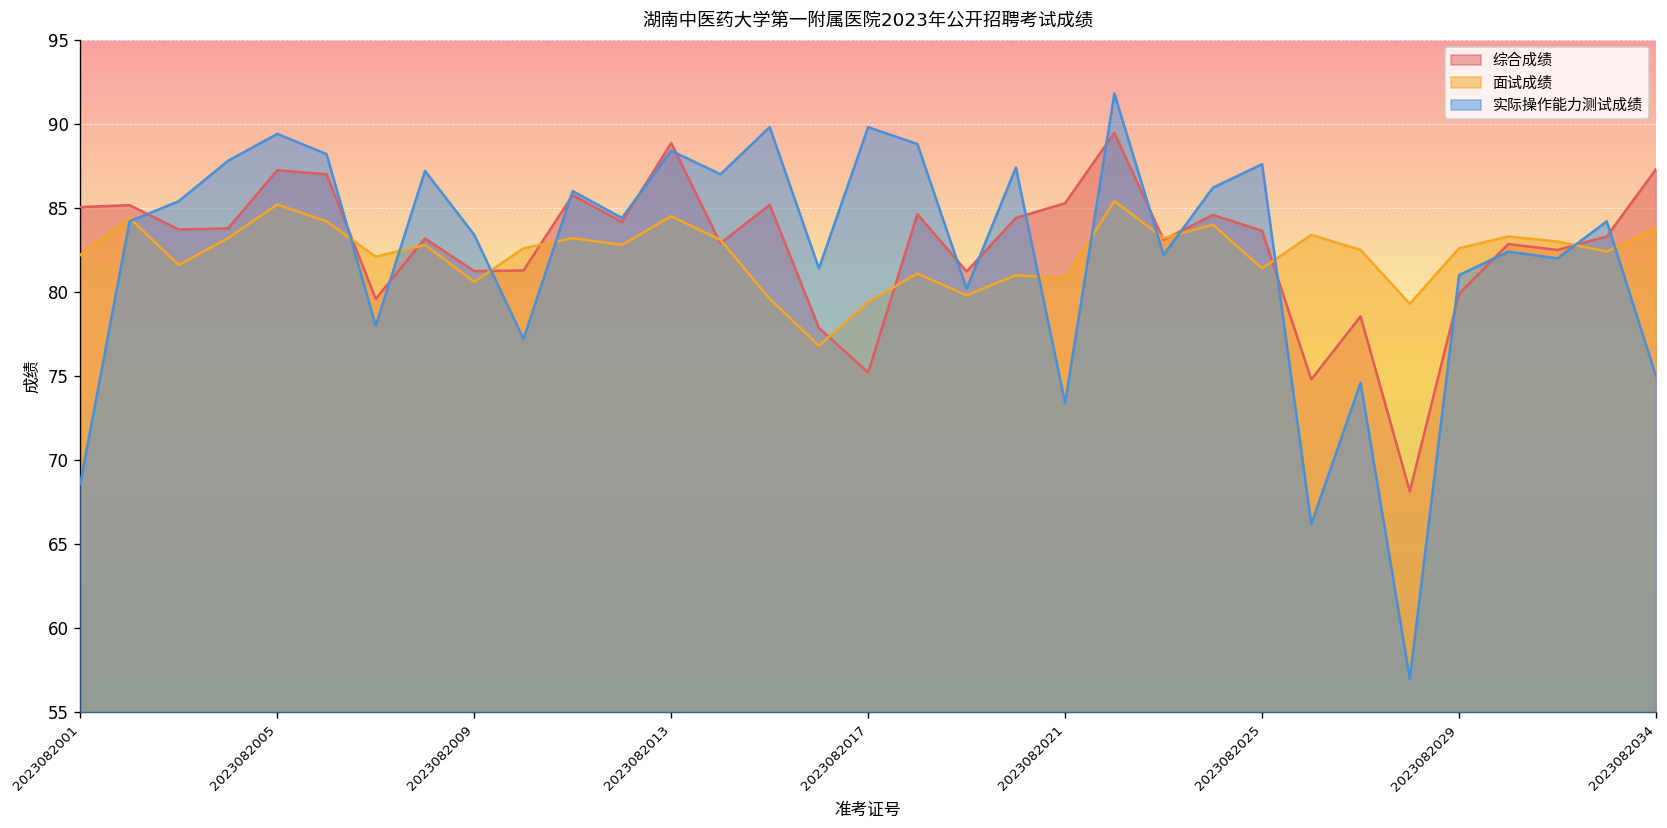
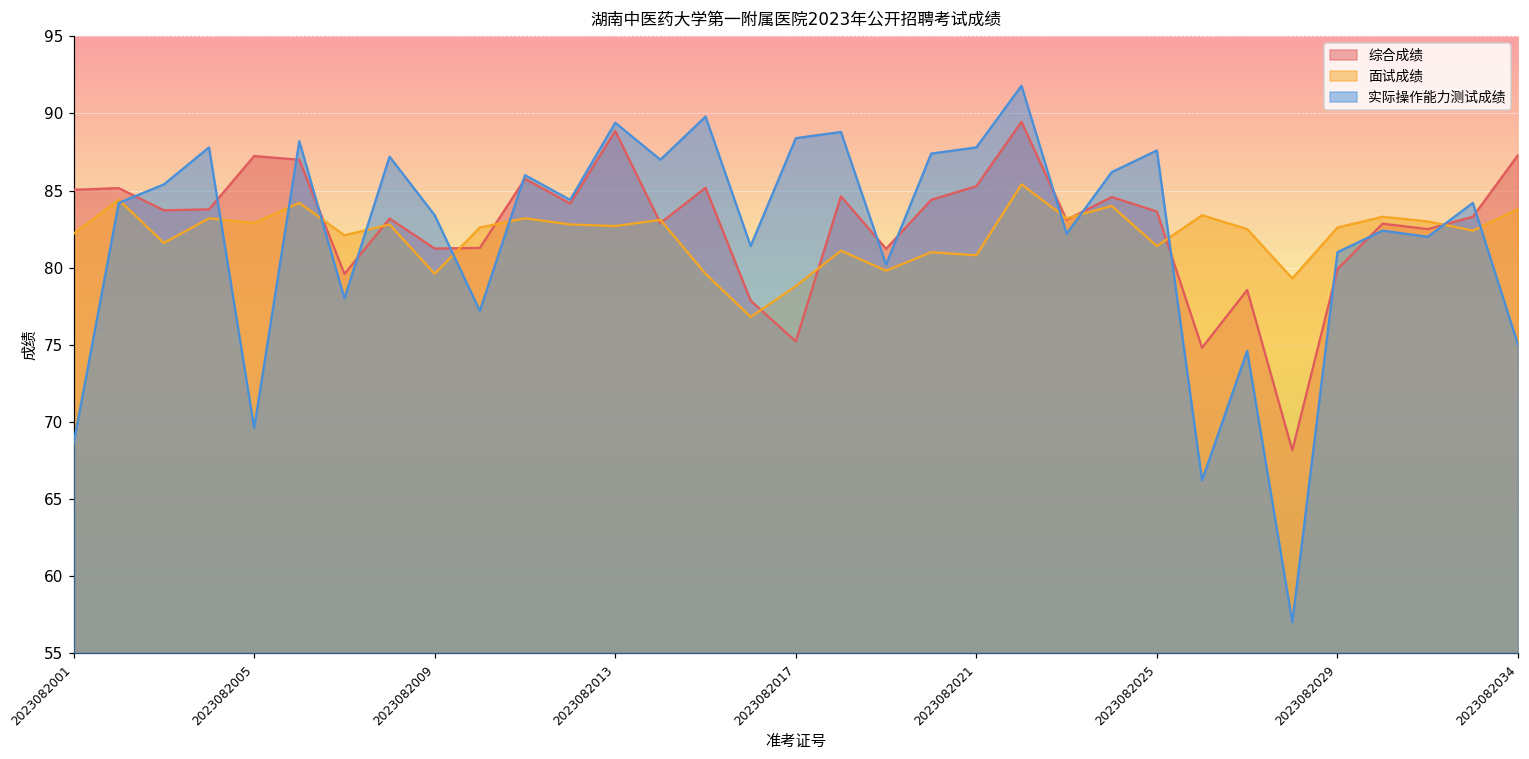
面试成绩, 2023082005: 85.2 -> 82.9
实际操作能力测试成绩, 2023082005: 89.4 -> 69.6
面试成绩, 2023082009: 80.6 -> 79.6
面试成绩, 2023082013: 84.5 -> 82.7
实际操作能力测试成绩, 2023082013: 88.4 -> 89.4
面试成绩, 2023082017: 79.4 -> 78.8
实际操作能力测试成绩, 2023082017: 89.8 -> 88.4
实际操作能力测试成绩, 2023082021: 73.4 -> 87.8
